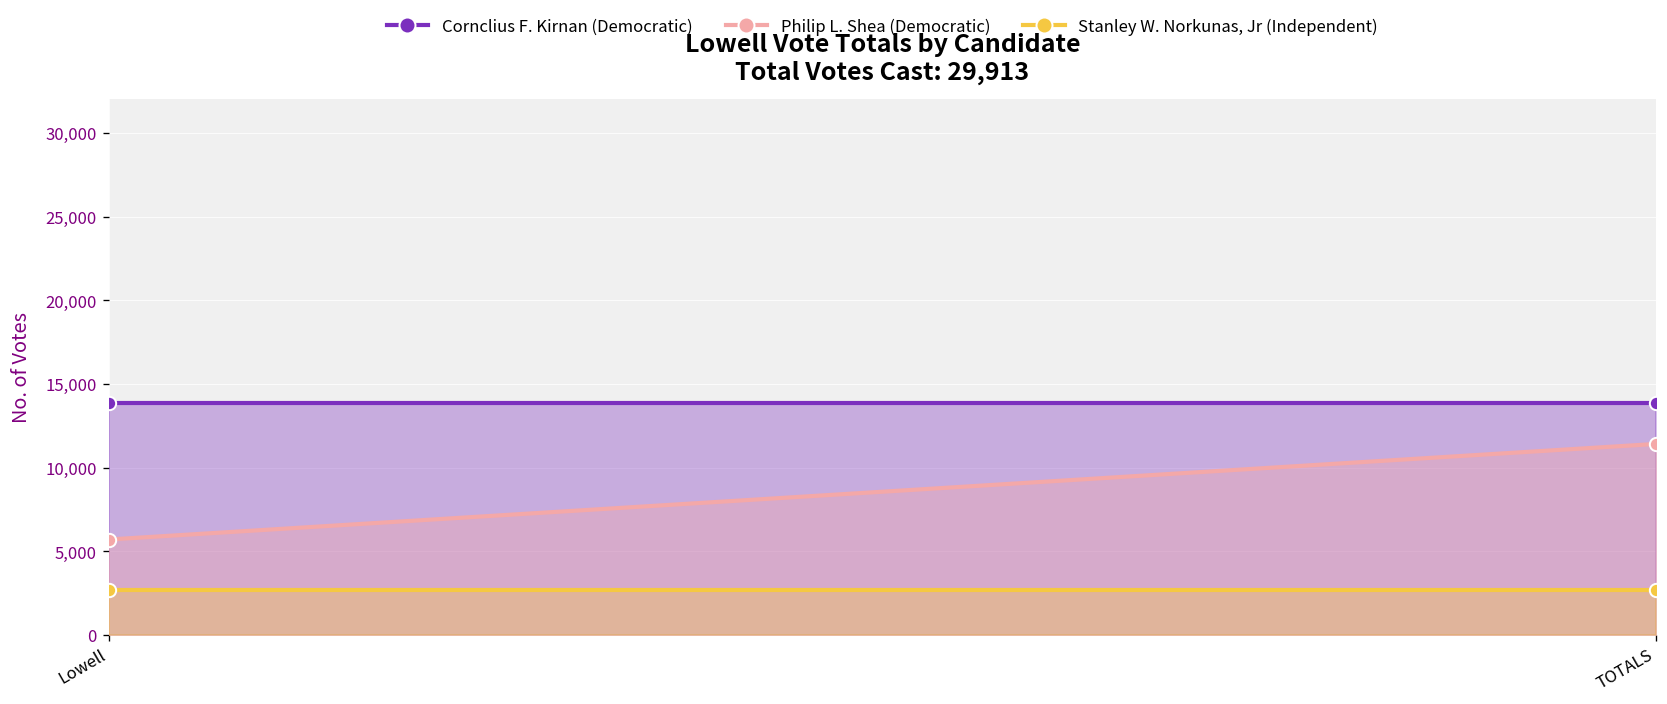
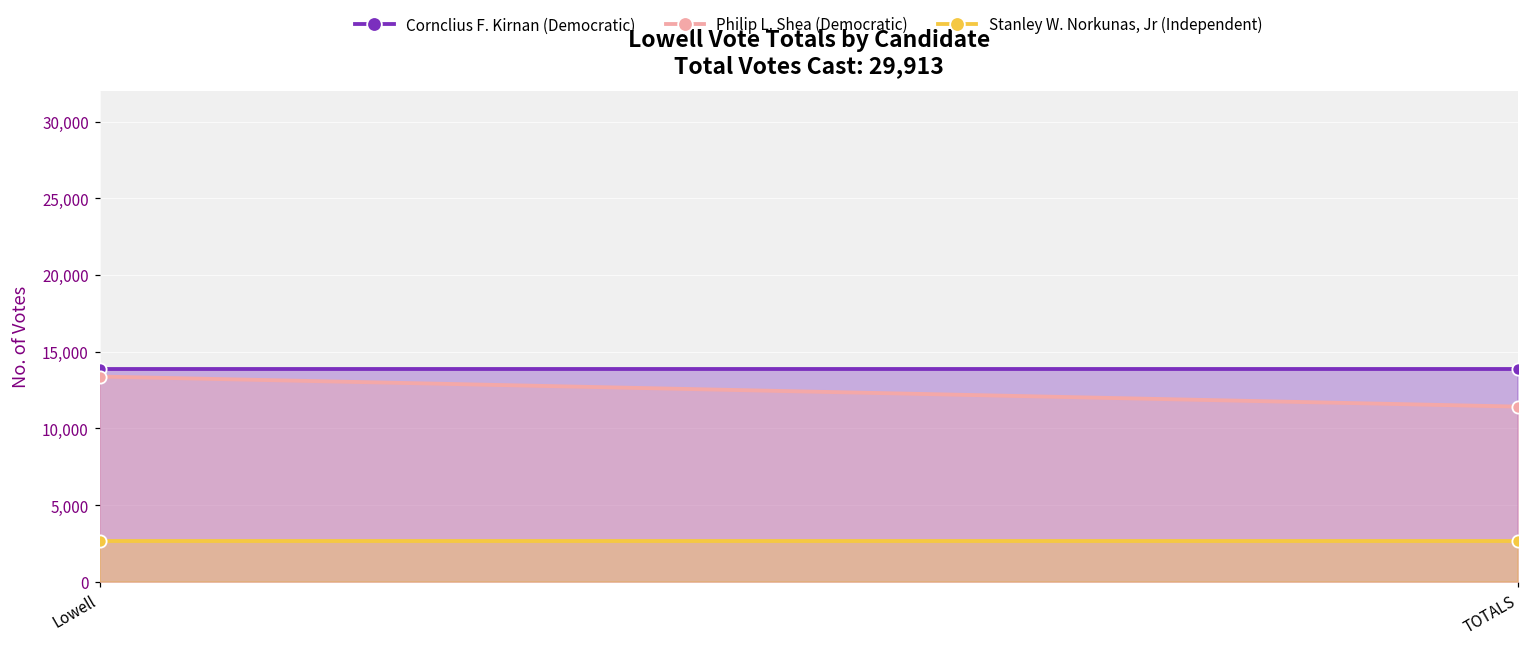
Philip L. Shea (Democratic), Lowell: 5,700 -> 13,400
